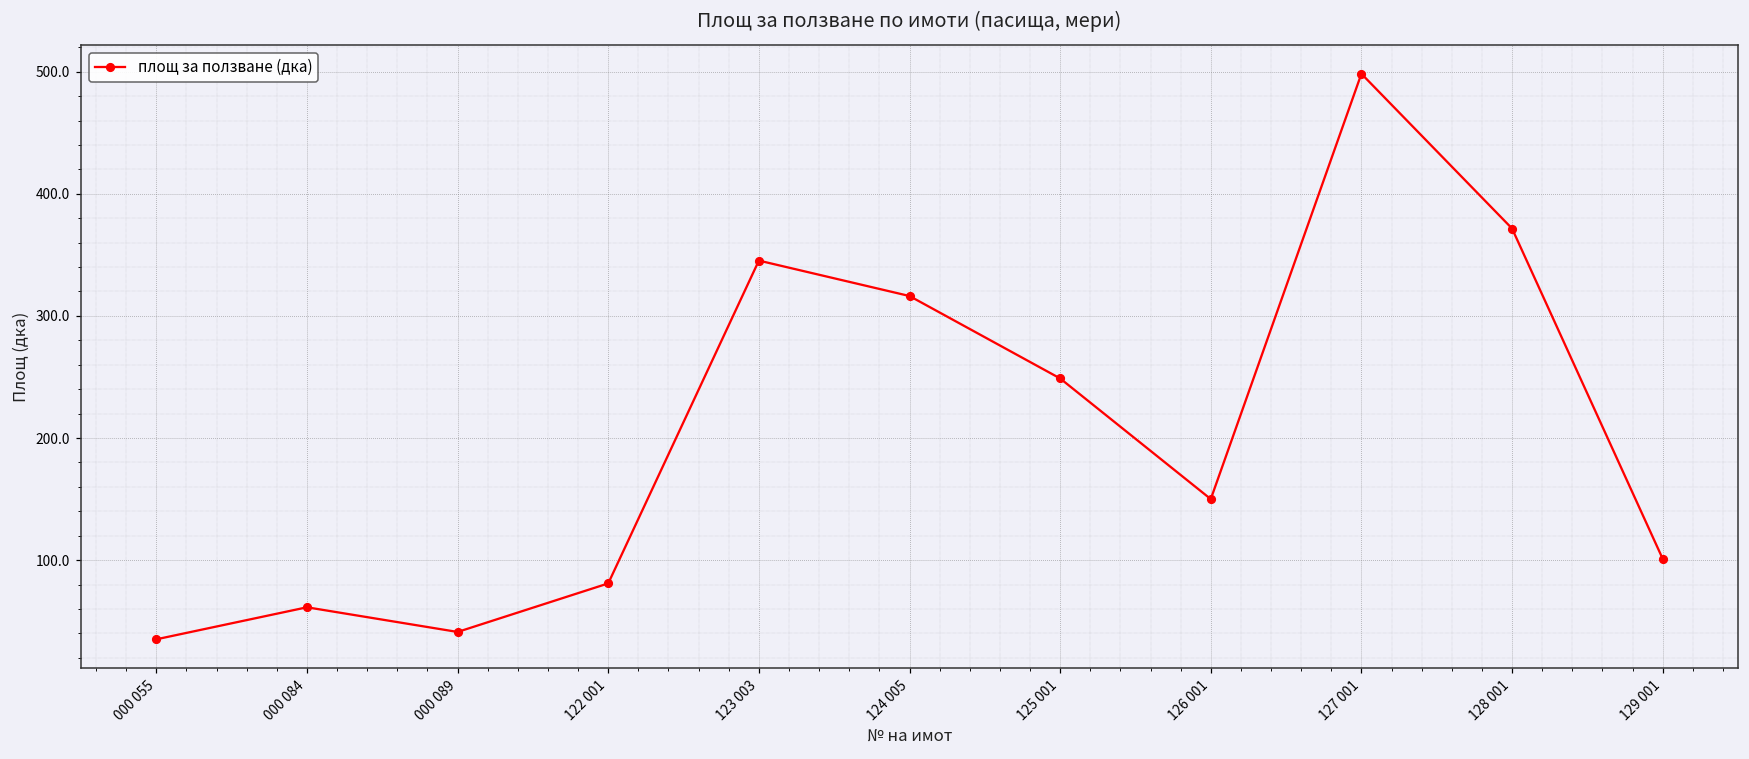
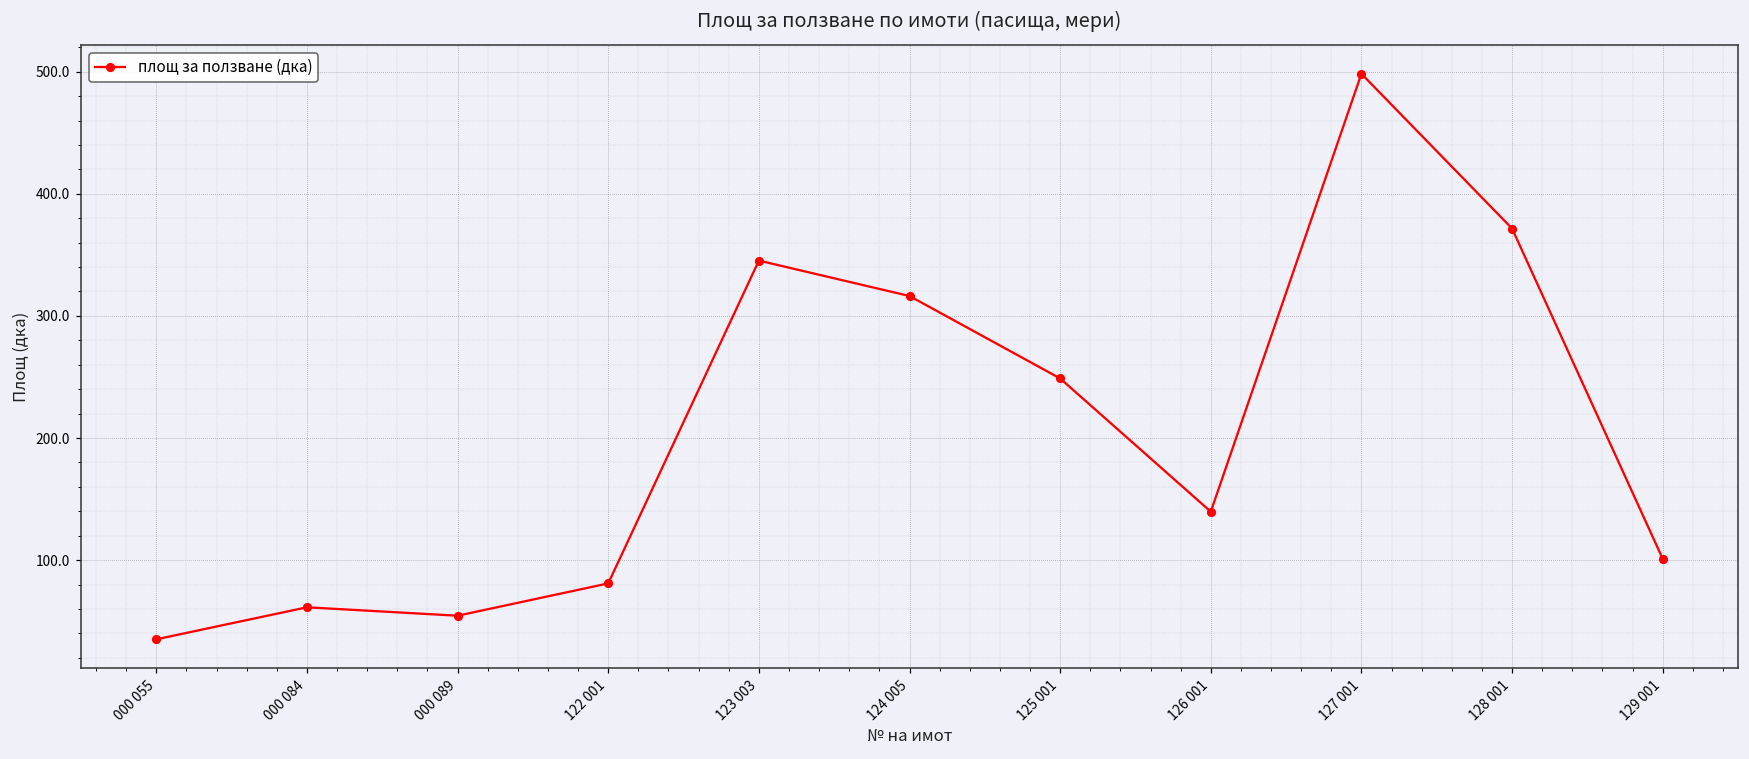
000 089: 41 -> 55
126 001: 150 -> 140
